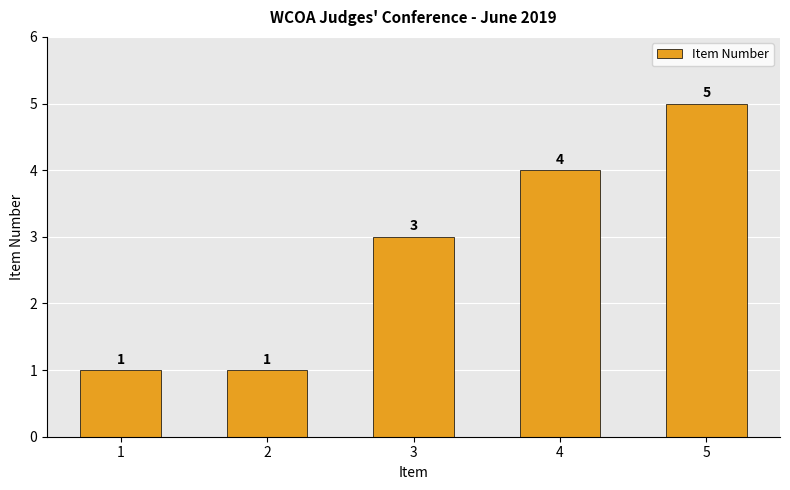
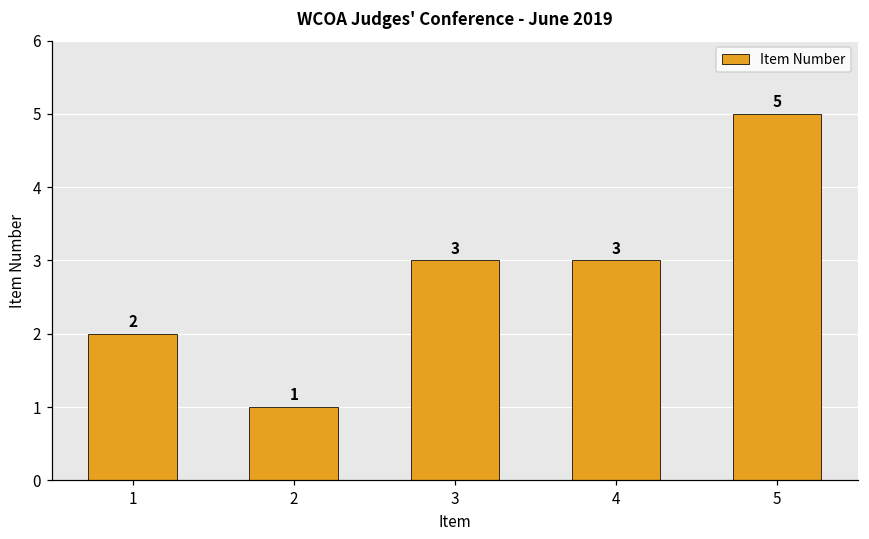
1: 1 -> 2
4: 4 -> 3
